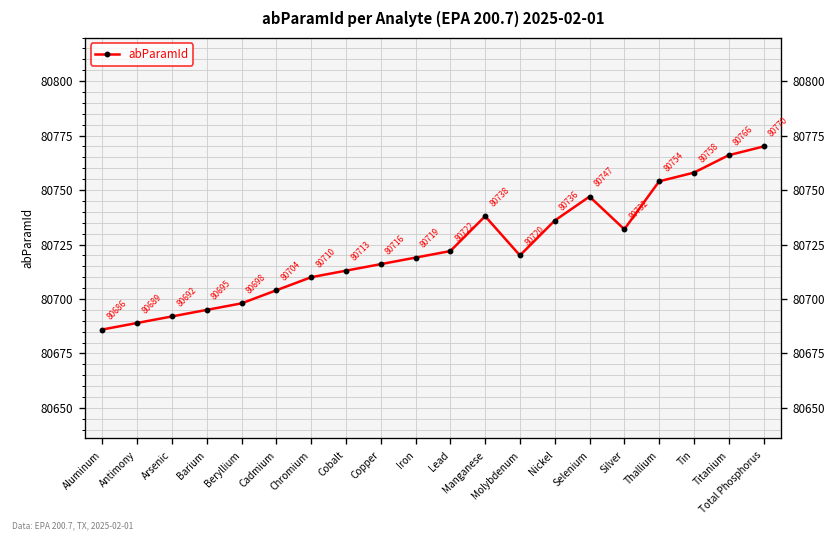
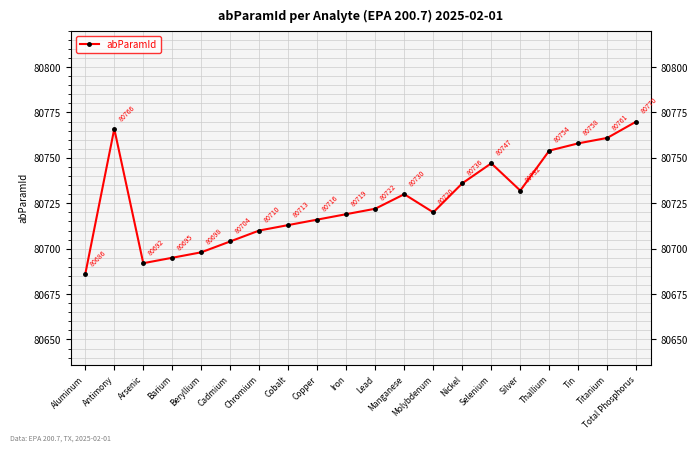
Antimony: 80689 -> 80766
Manganese: 80738 -> 80730
Titanium: 80766 -> 80761
